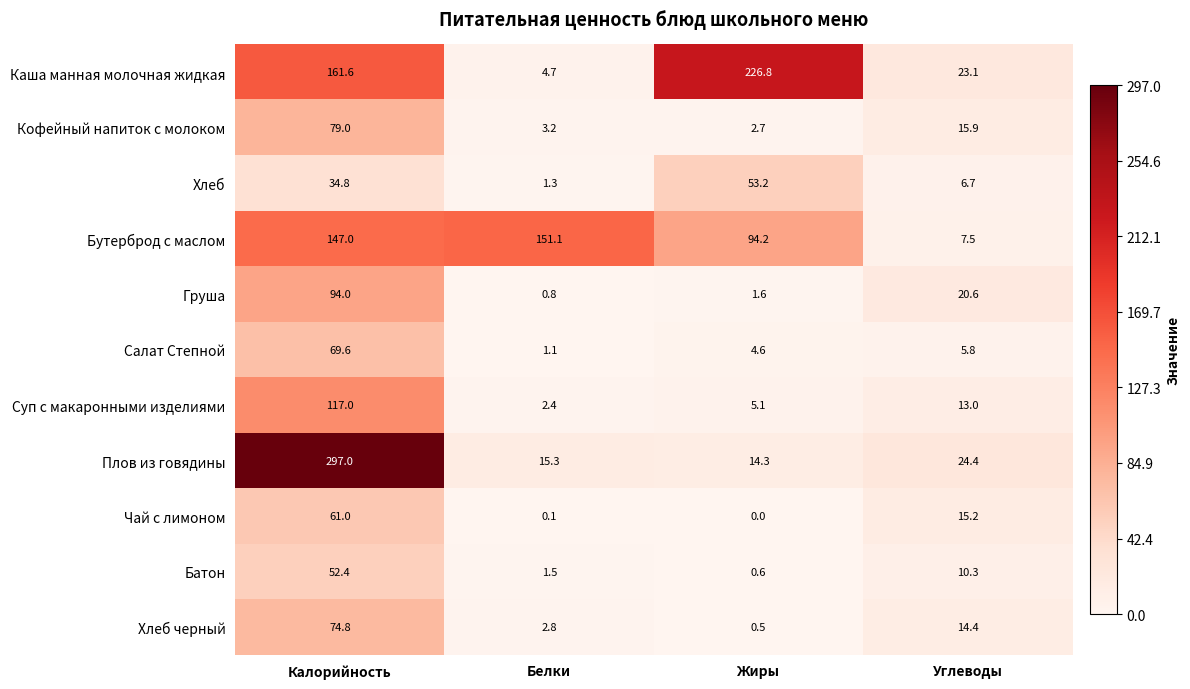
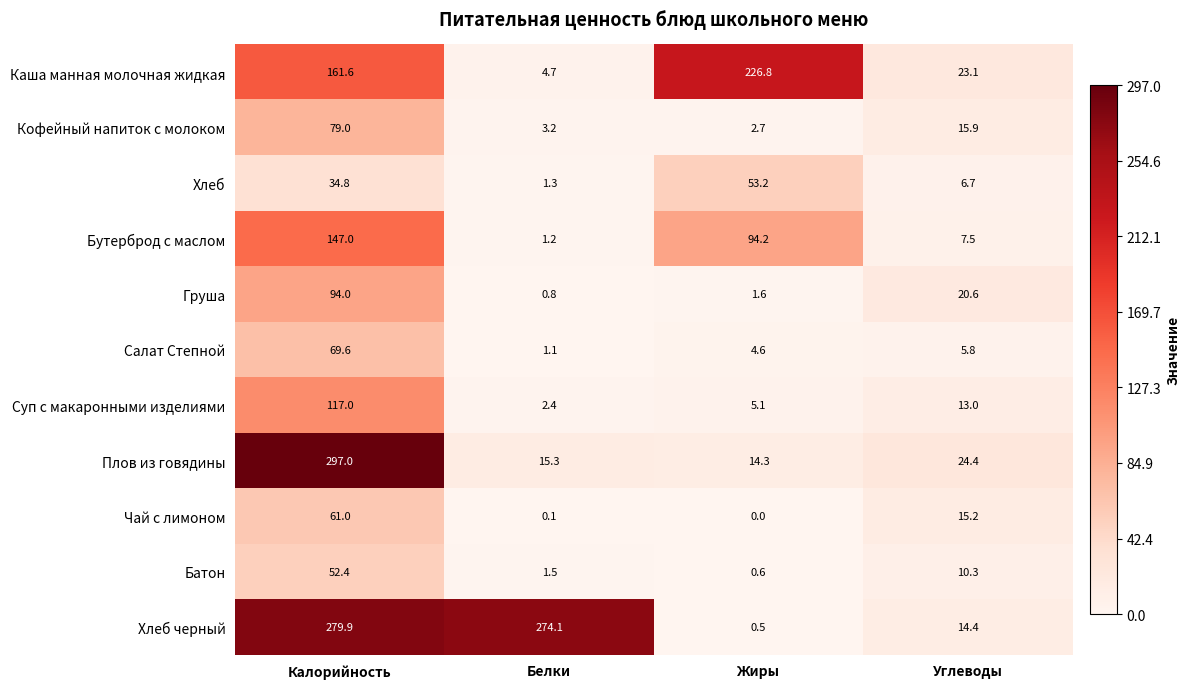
Бутерброд с маслом, Белки: 151.1 -> 1.2
Хлеб черный, Калорийность: 74.8 -> 279.9
Хлеб черный, Белки: 2.8 -> 274.1
